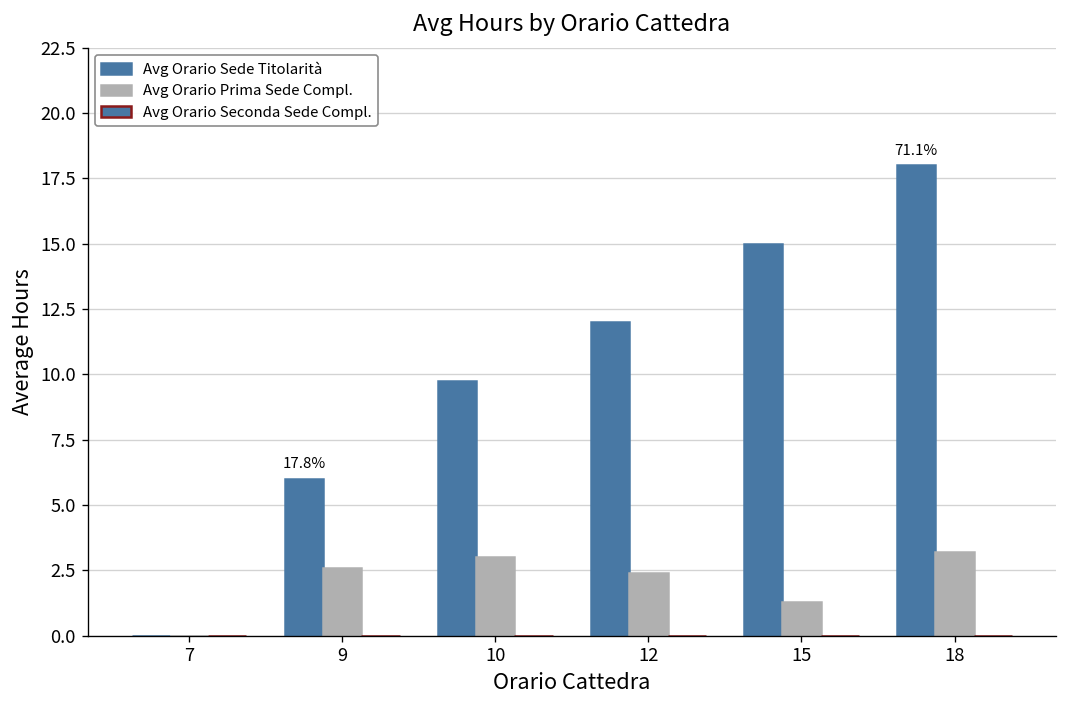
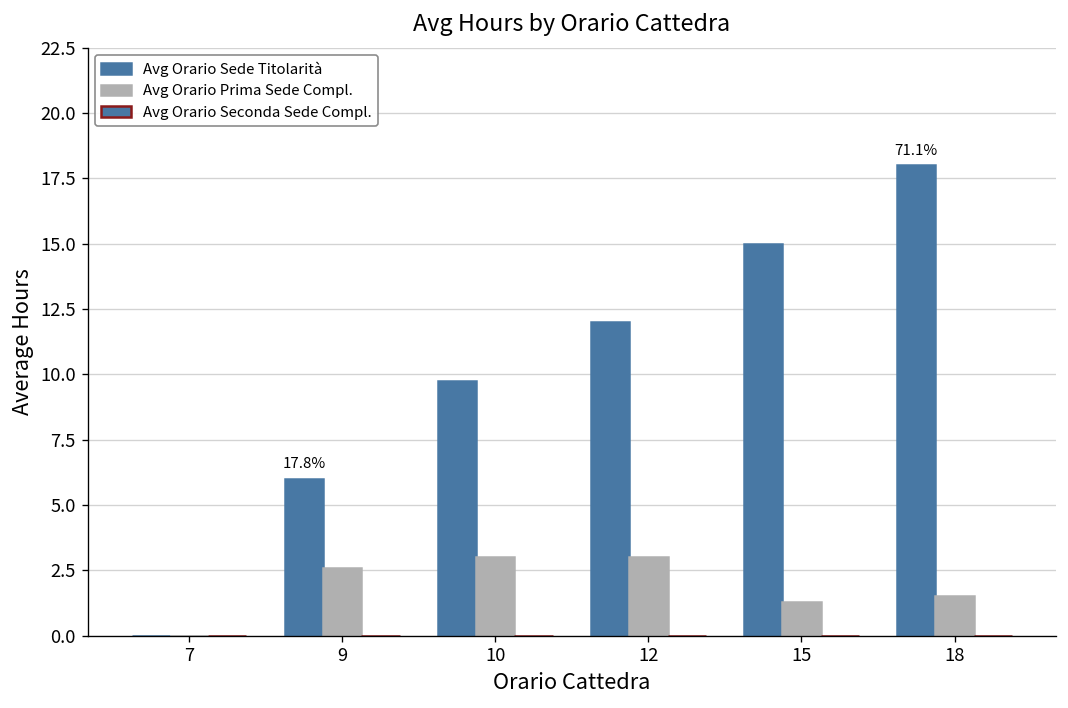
Avg Orario Prima Sede Compl., 12: 2.4 -> 3.0
Avg Orario Prima Sede Compl., 18: 3.2 -> 1.5
